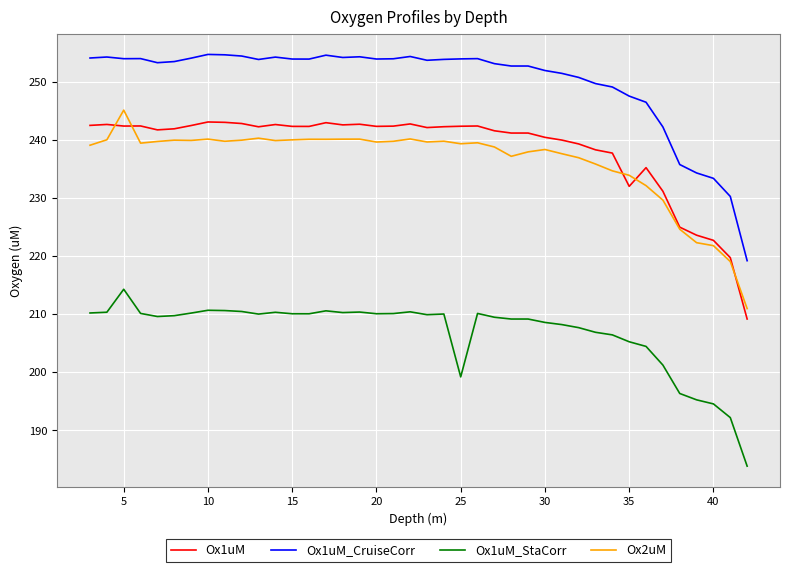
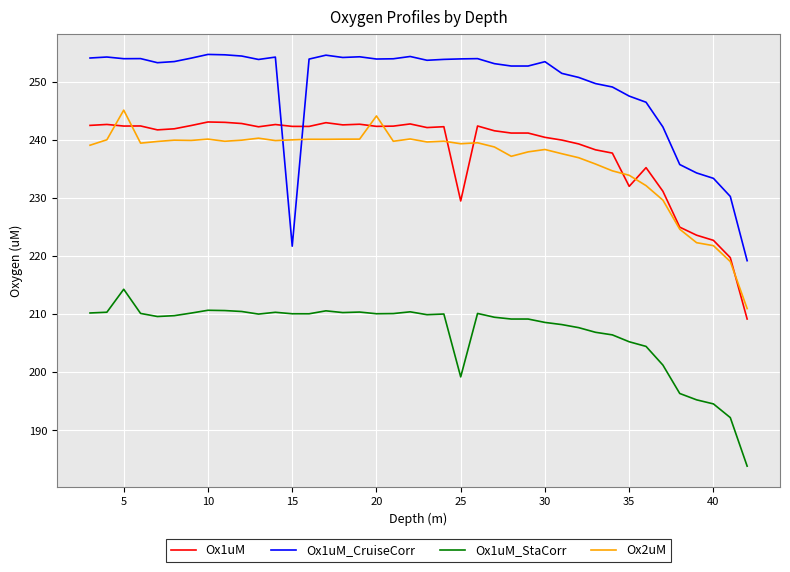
Ox1uM_CruiseCorr, 15: 254 -> 222
Ox2uM, 20: 240 -> 244
Ox1uM, 25: 242 -> 230
Ox1uM_CruiseCorr, 30: 252 -> 254
